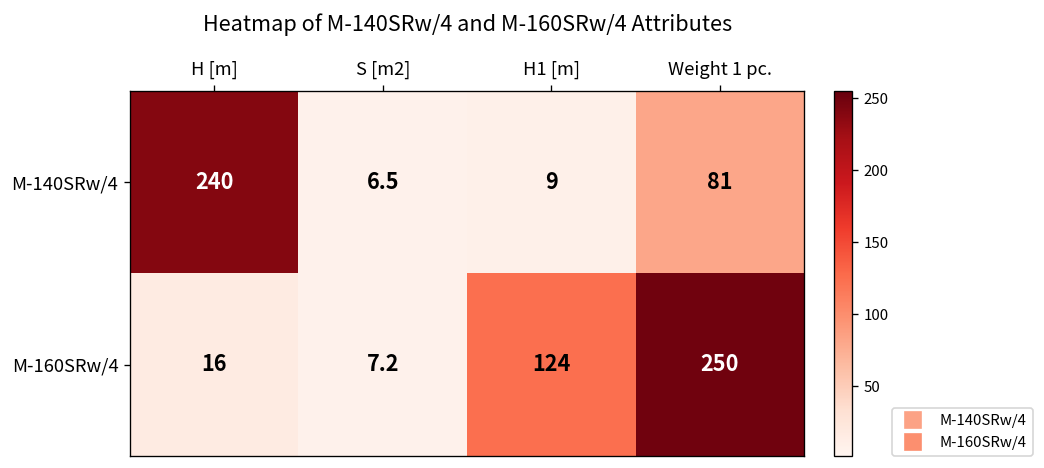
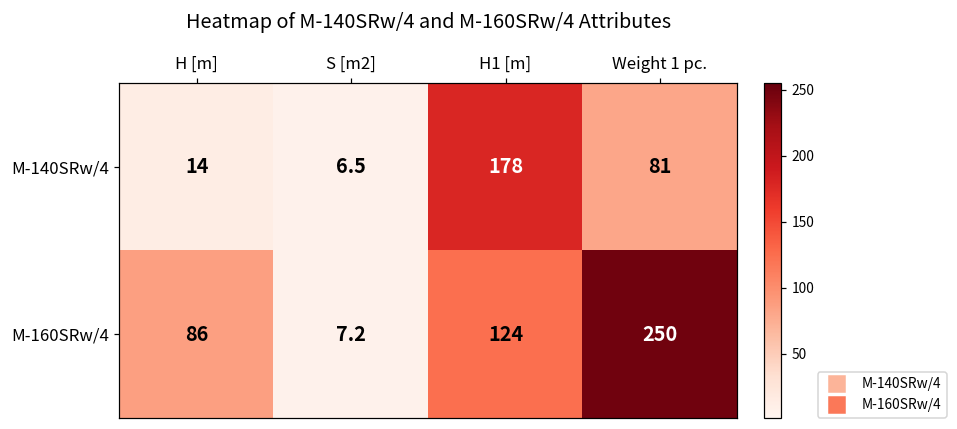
M-140SRw/4, H [m]: 240 -> 14
M-140SRw/4, H1 [m]: 9 -> 178
M-160SRw/4, H [m]: 16 -> 86
